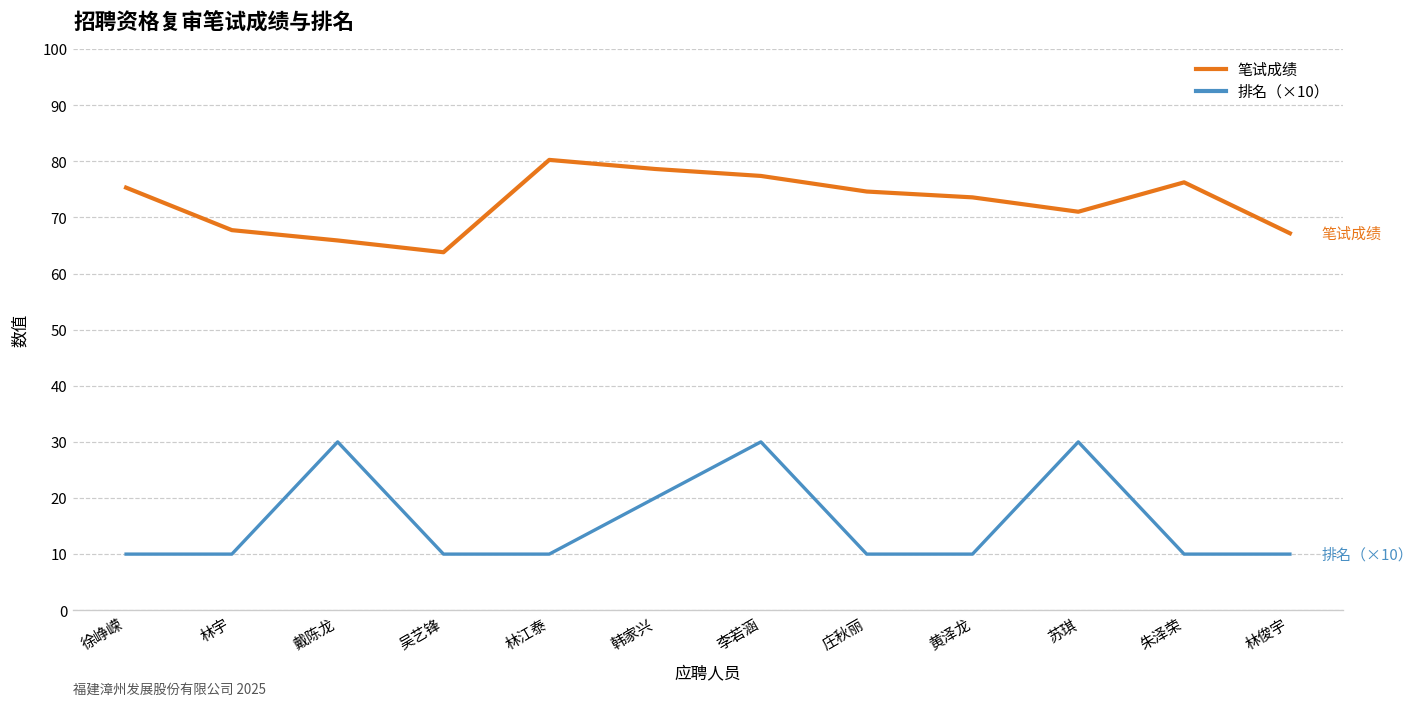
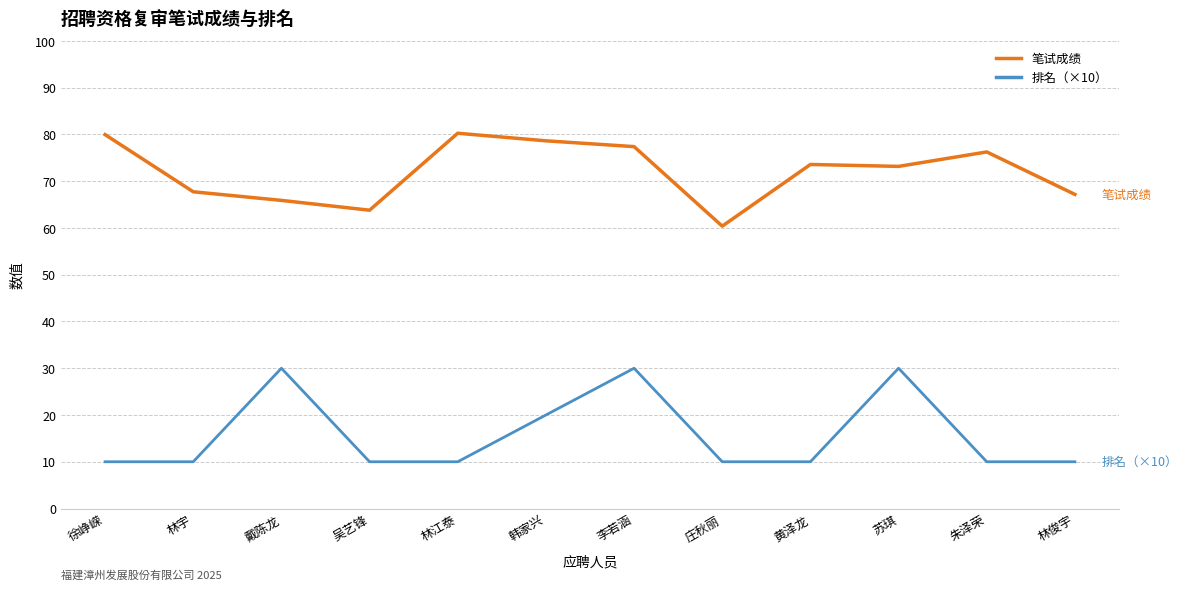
笔试成绩, 徐峥嵘: 75 -> 80
笔试成绩, 庄秋丽: 75 -> 60
笔试成绩, 苏琪: 71 -> 73
